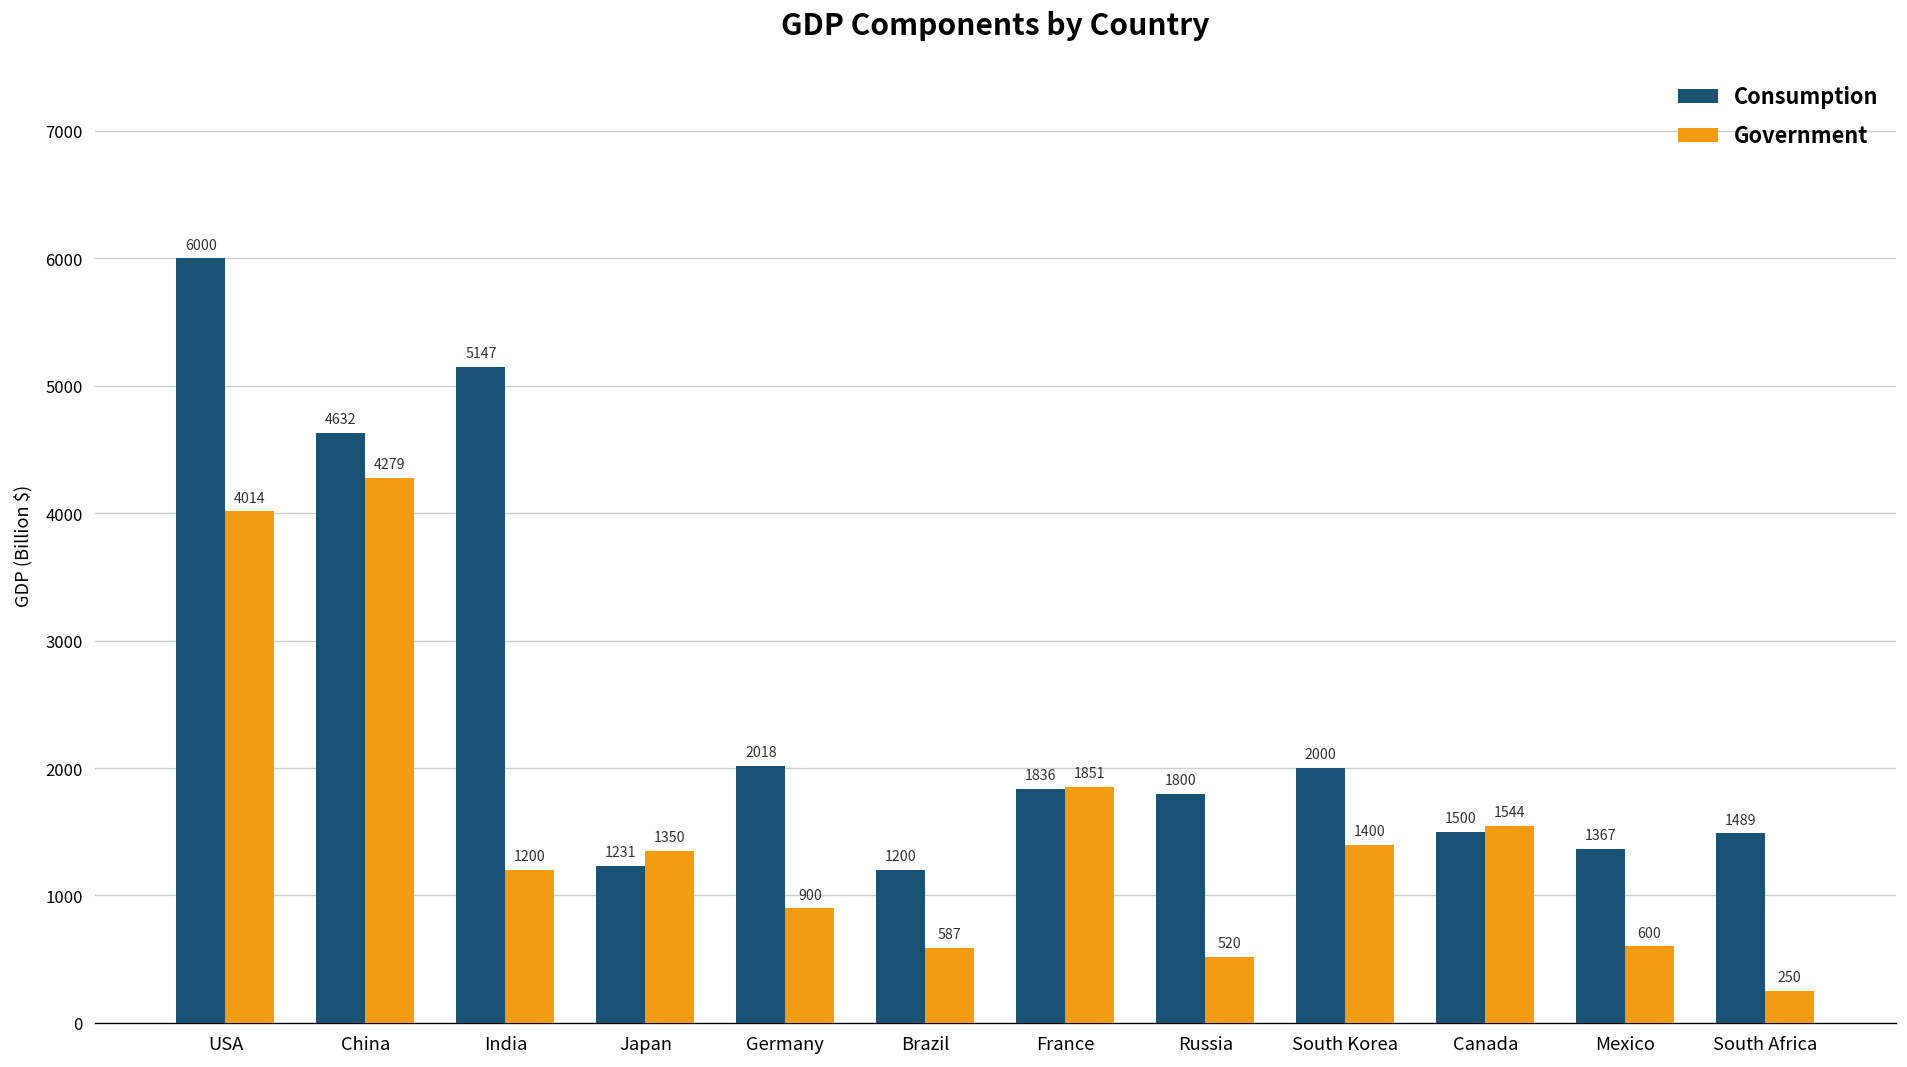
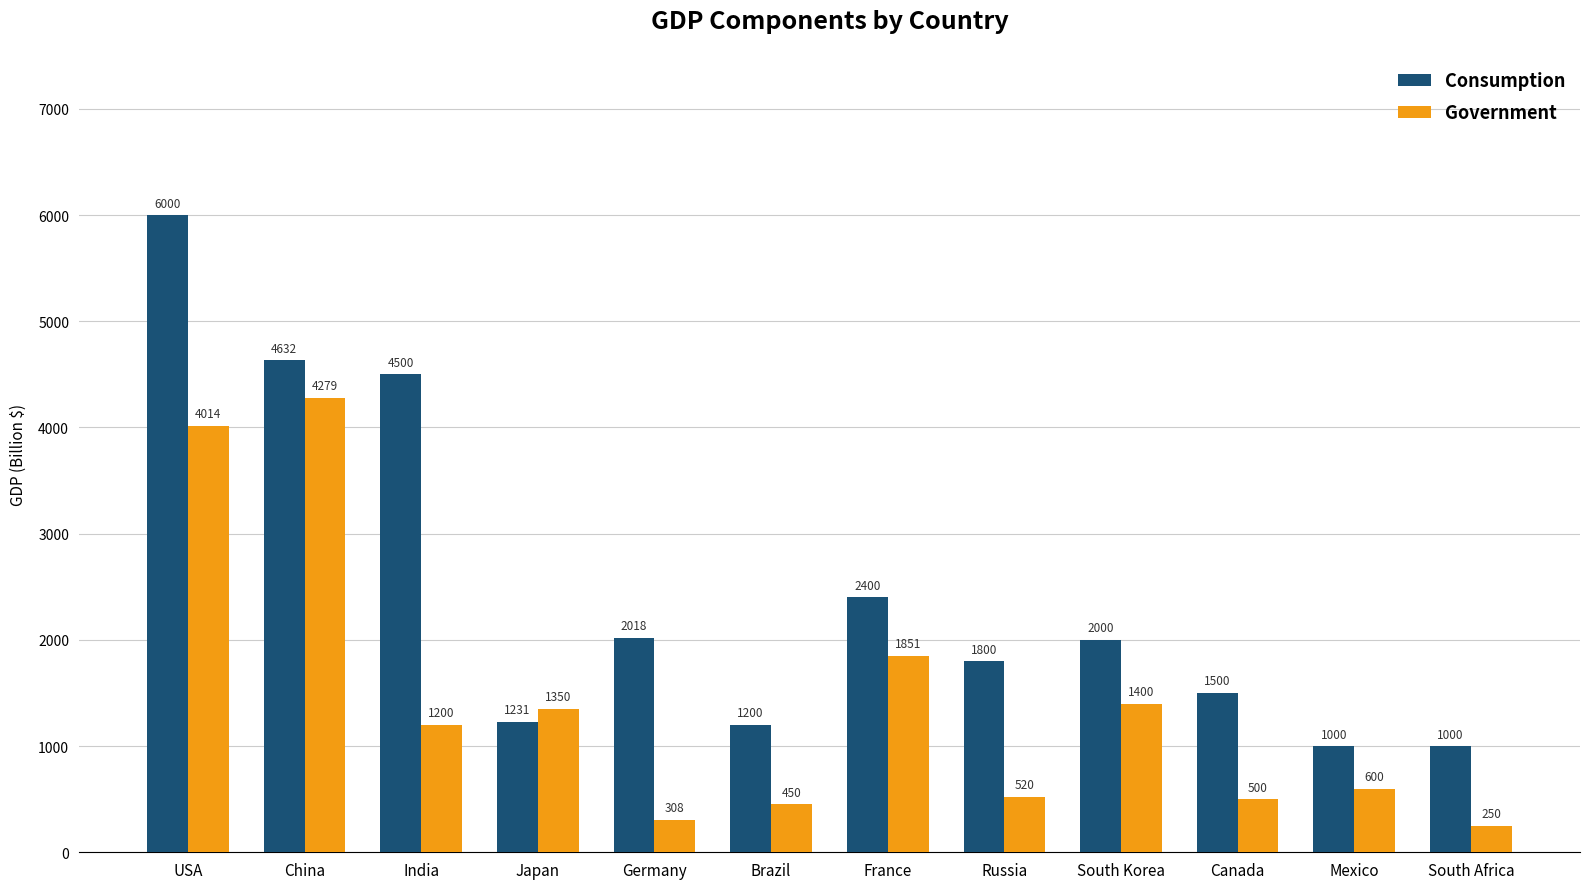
Consumption, India: 5147 -> 4500
Government, Germany: 900 -> 308
Government, Brazil: 587 -> 450
Consumption, France: 1836 -> 2400
Government, Canada: 1544 -> 500
Consumption, Mexico: 1367 -> 1000
Consumption, South Africa: 1489 -> 1000
